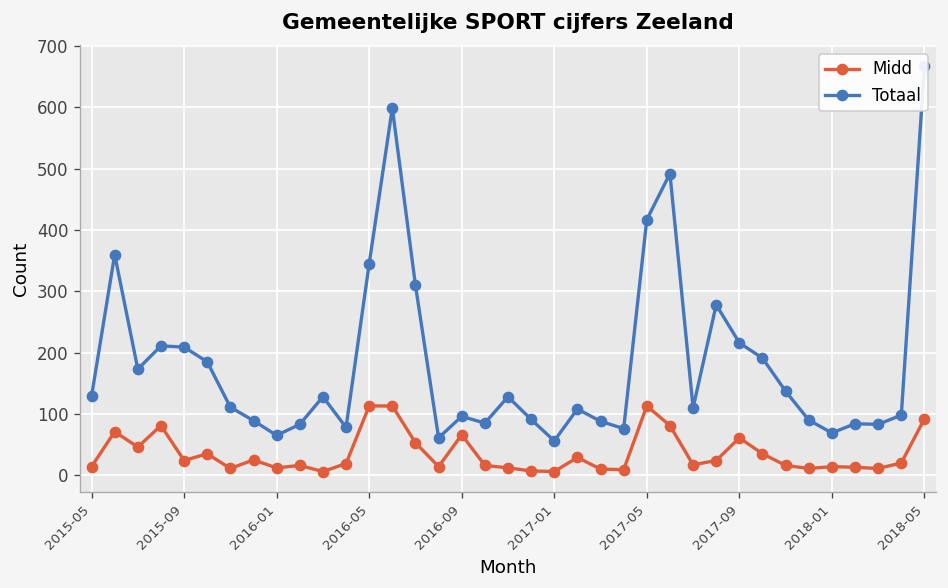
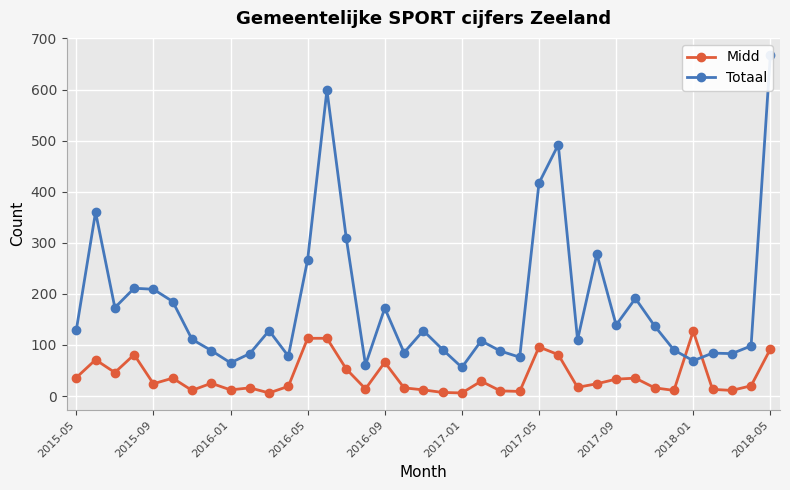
Midd, 2015-05: 10 -> 40
Totaal, 2016-05: 350 -> 270
Totaal, 2016-09: 100 -> 170
Midd, 2017-05: 110 -> 100
Midd, 2017-09: 60 -> 30
Totaal, 2017-09: 220 -> 140
Midd, 2018-01: 10 -> 130
